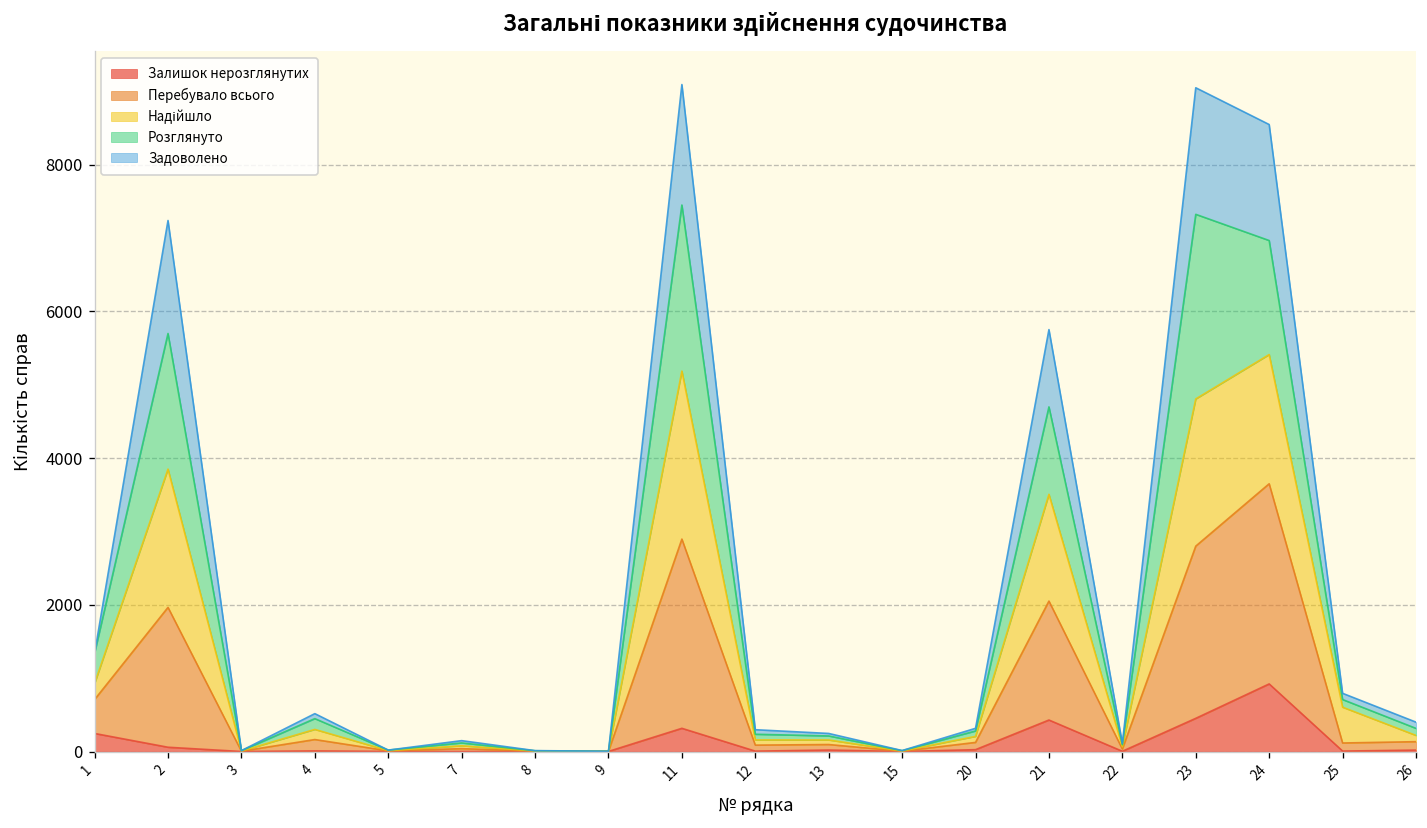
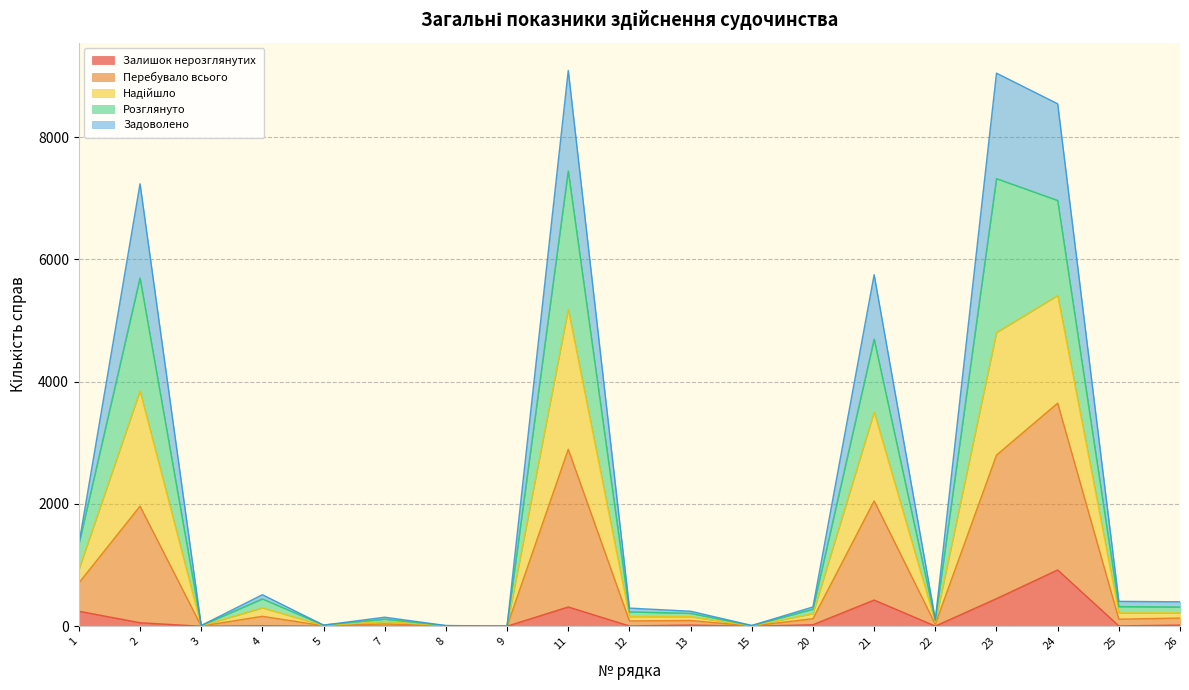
Надійшло, 25: 500 -> 100
